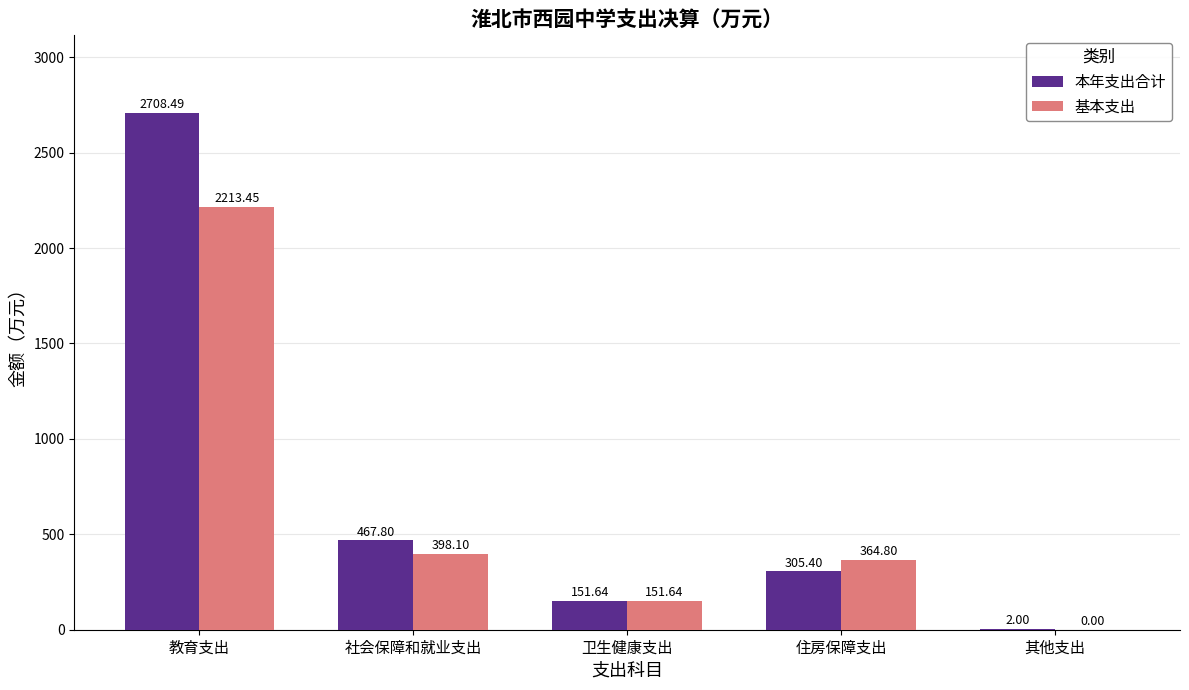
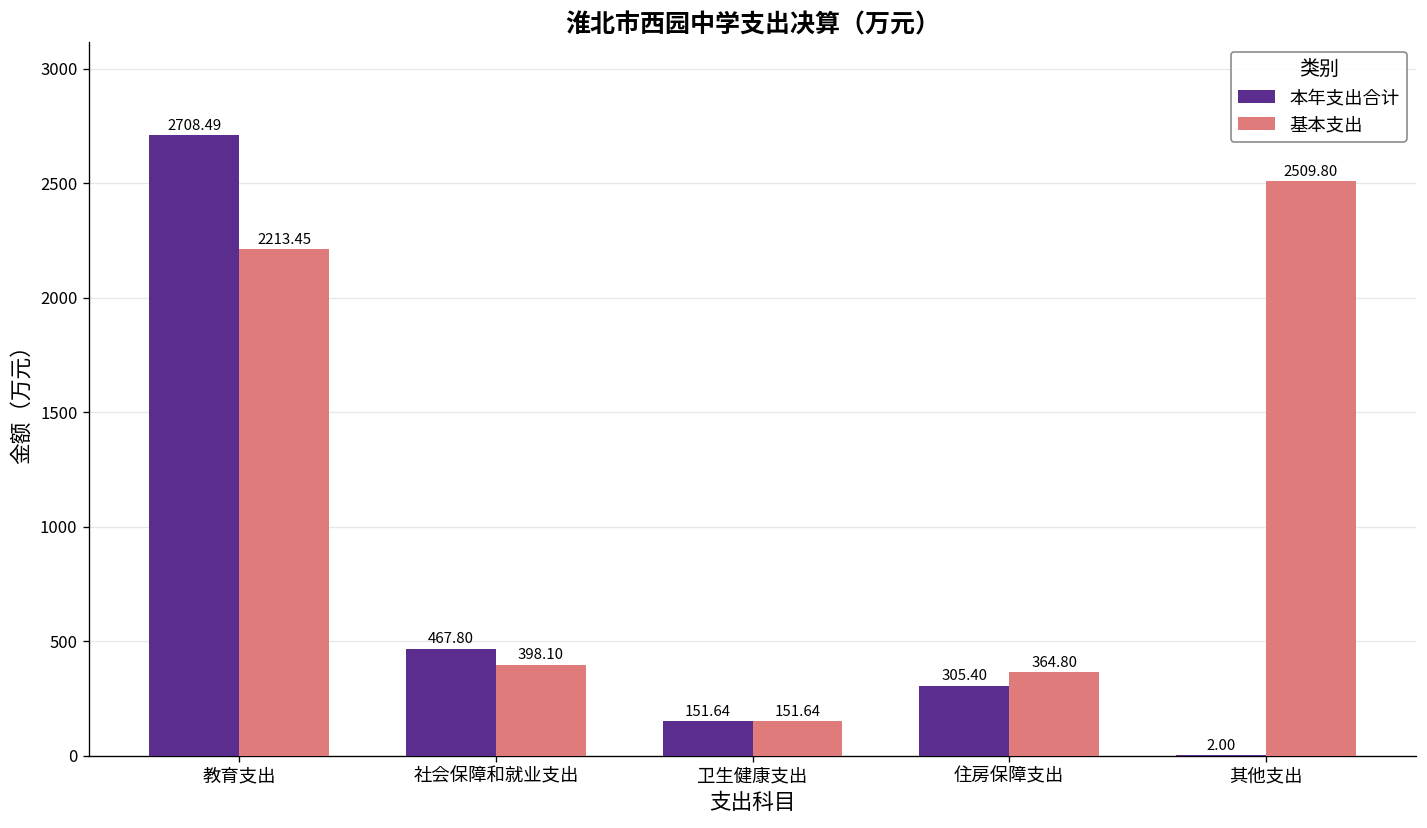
基本支出, 其他支出: 0.00 -> 2509.80
